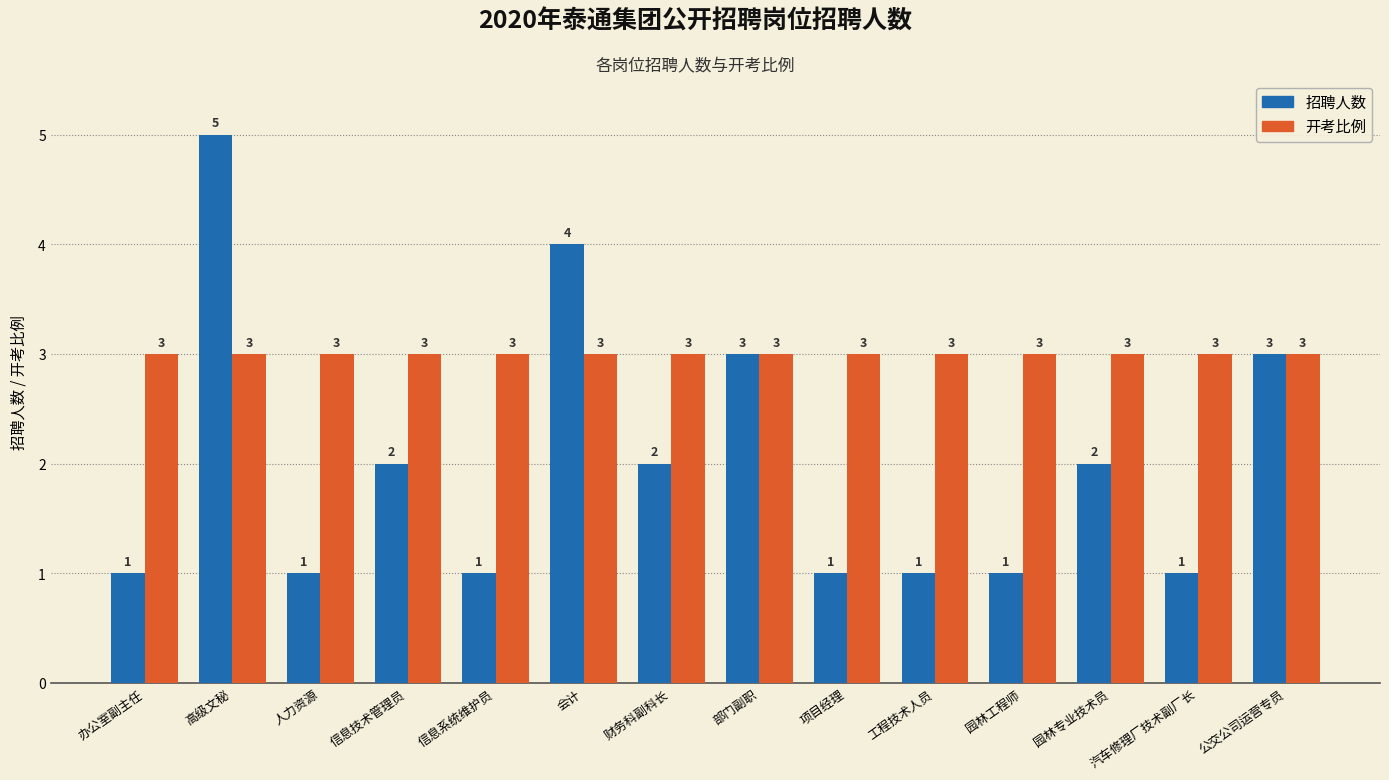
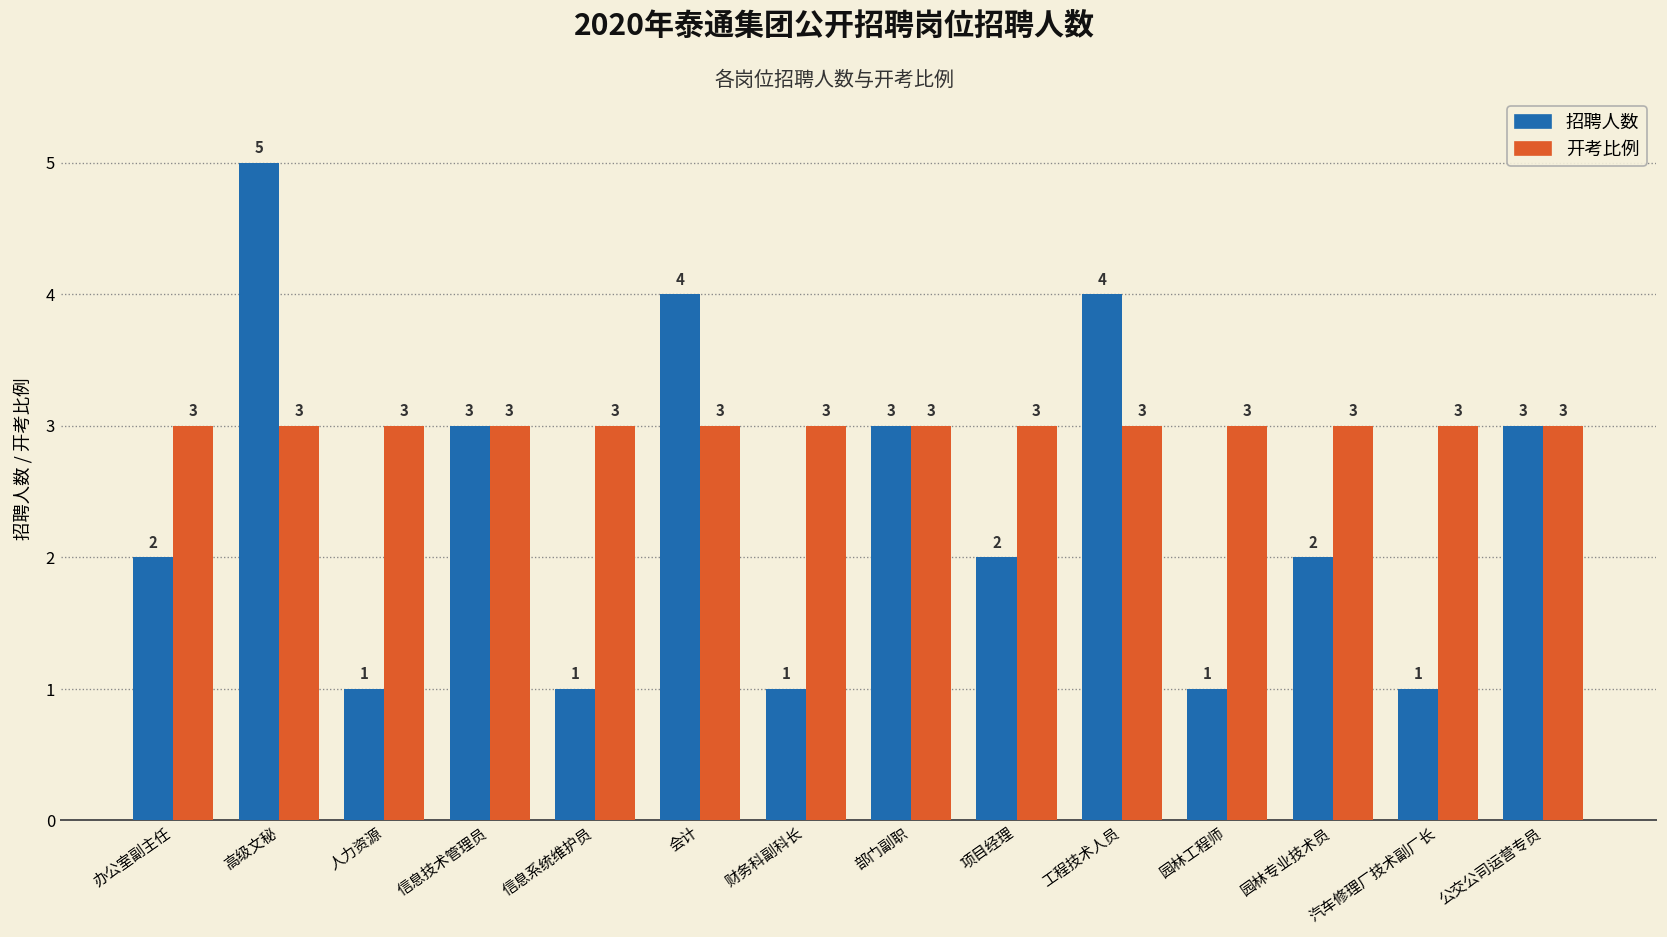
招聘人数, 办公室副主任: 1 -> 2
招聘人数, 信息技术管理员: 2 -> 3
招聘人数, 财务科副科长: 2 -> 1
招聘人数, 项目经理: 1 -> 2
招聘人数, 工程技术人员: 1 -> 4
